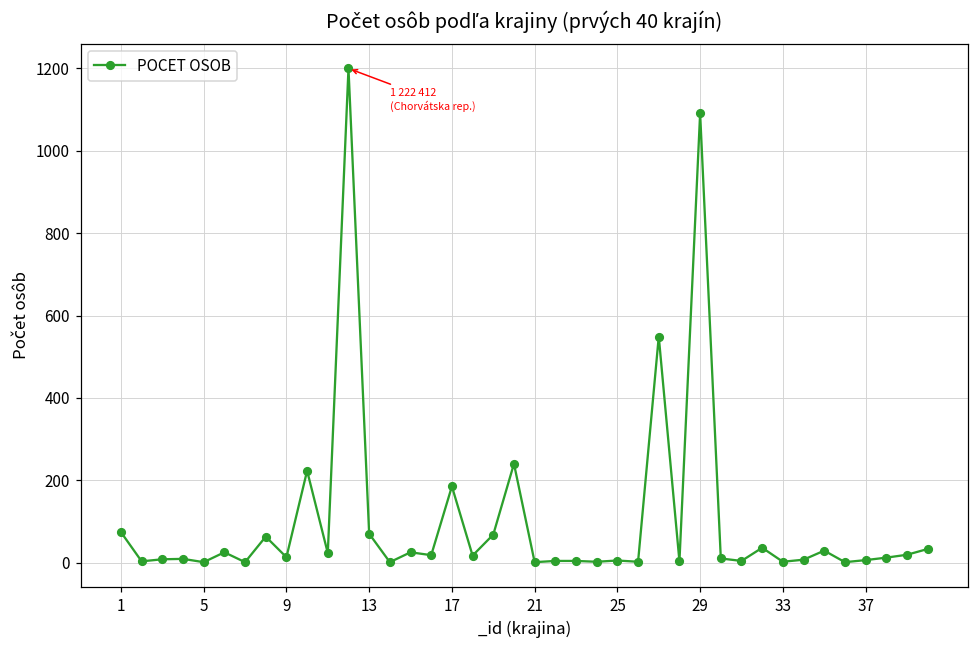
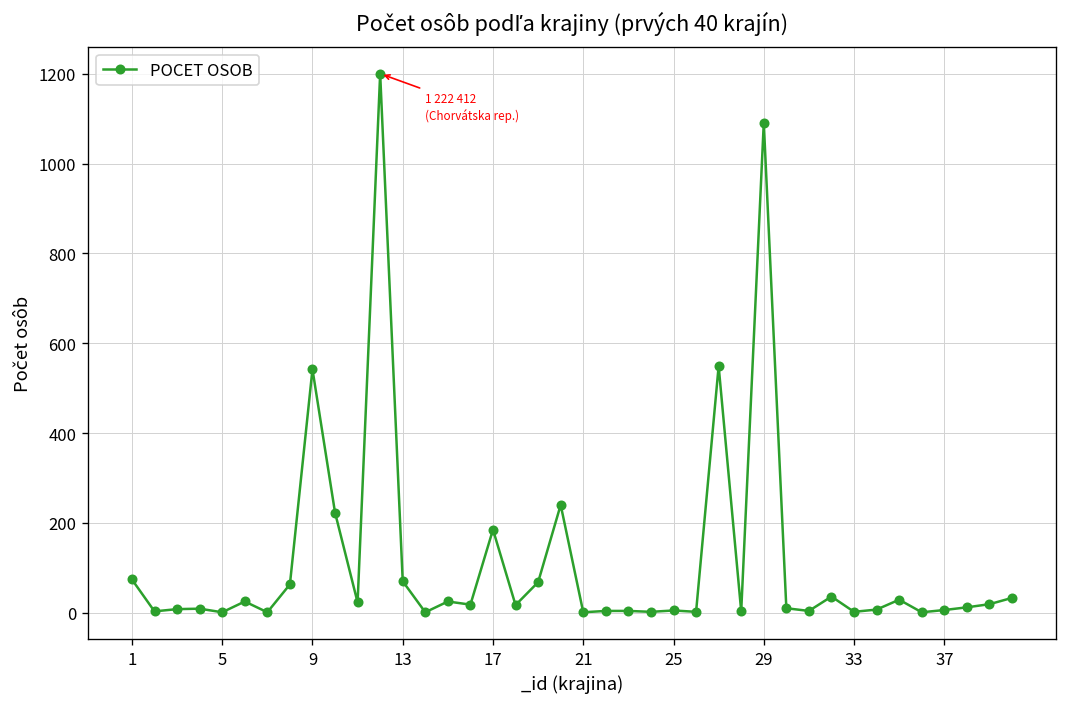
9: 10 -> 540
